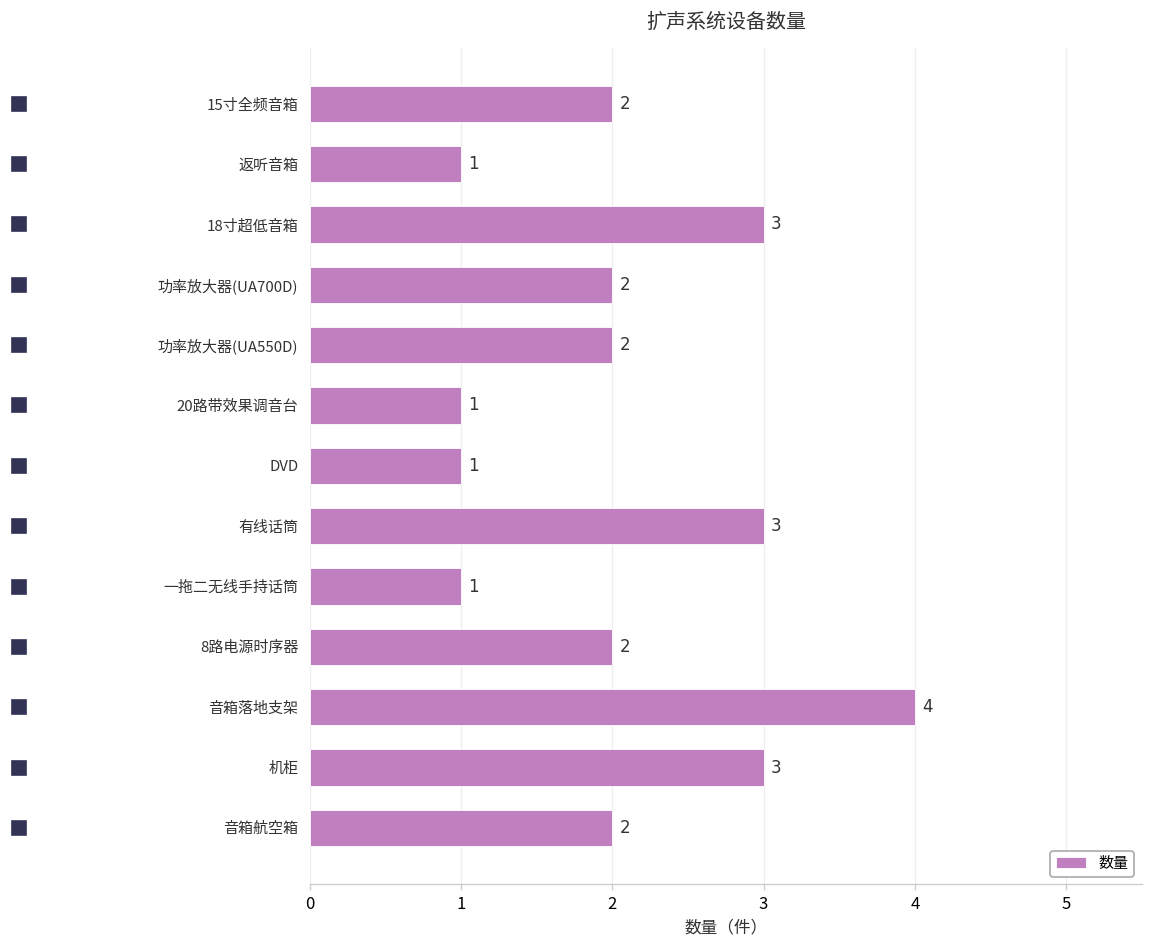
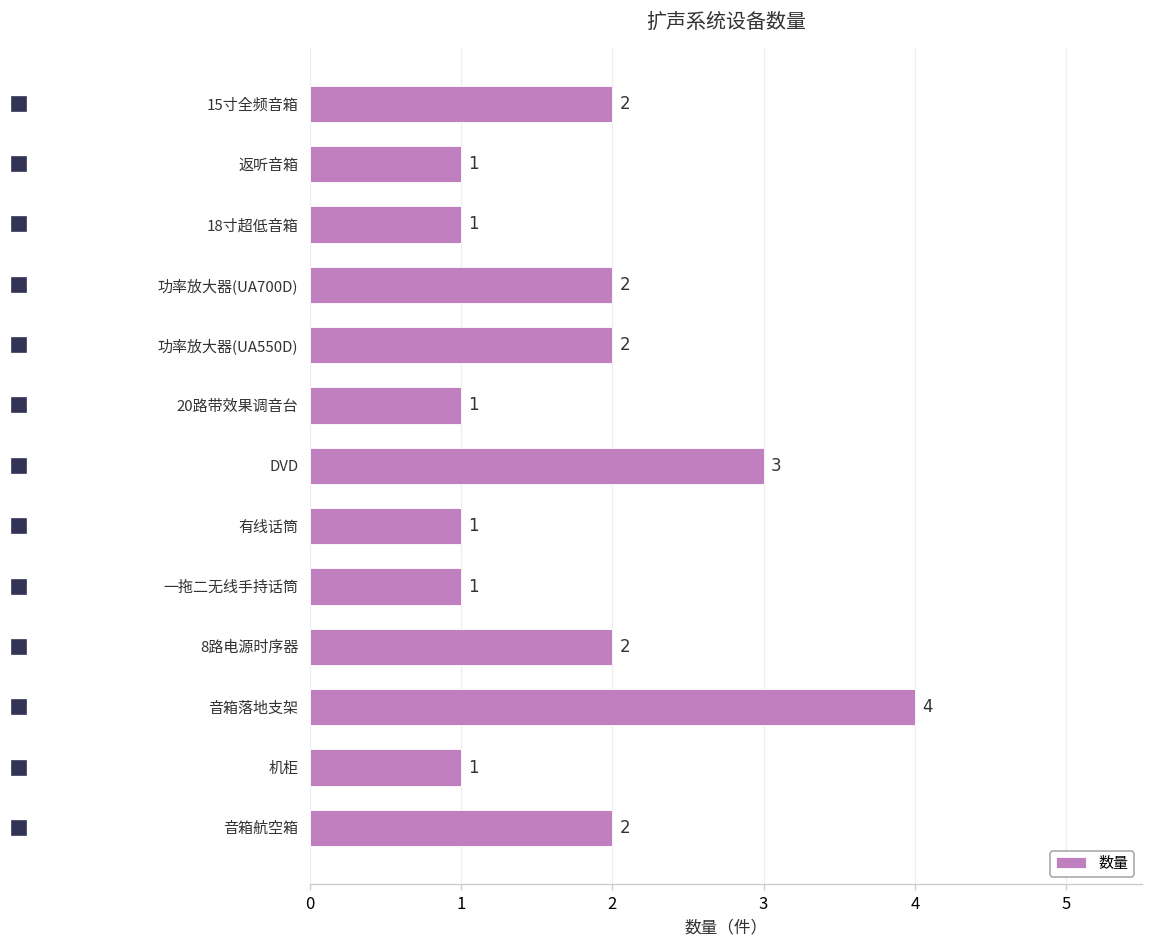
18寸超低音箱: 3 -> 1
DVD: 1 -> 3
有线话筒: 3 -> 1
机柜: 3 -> 1
